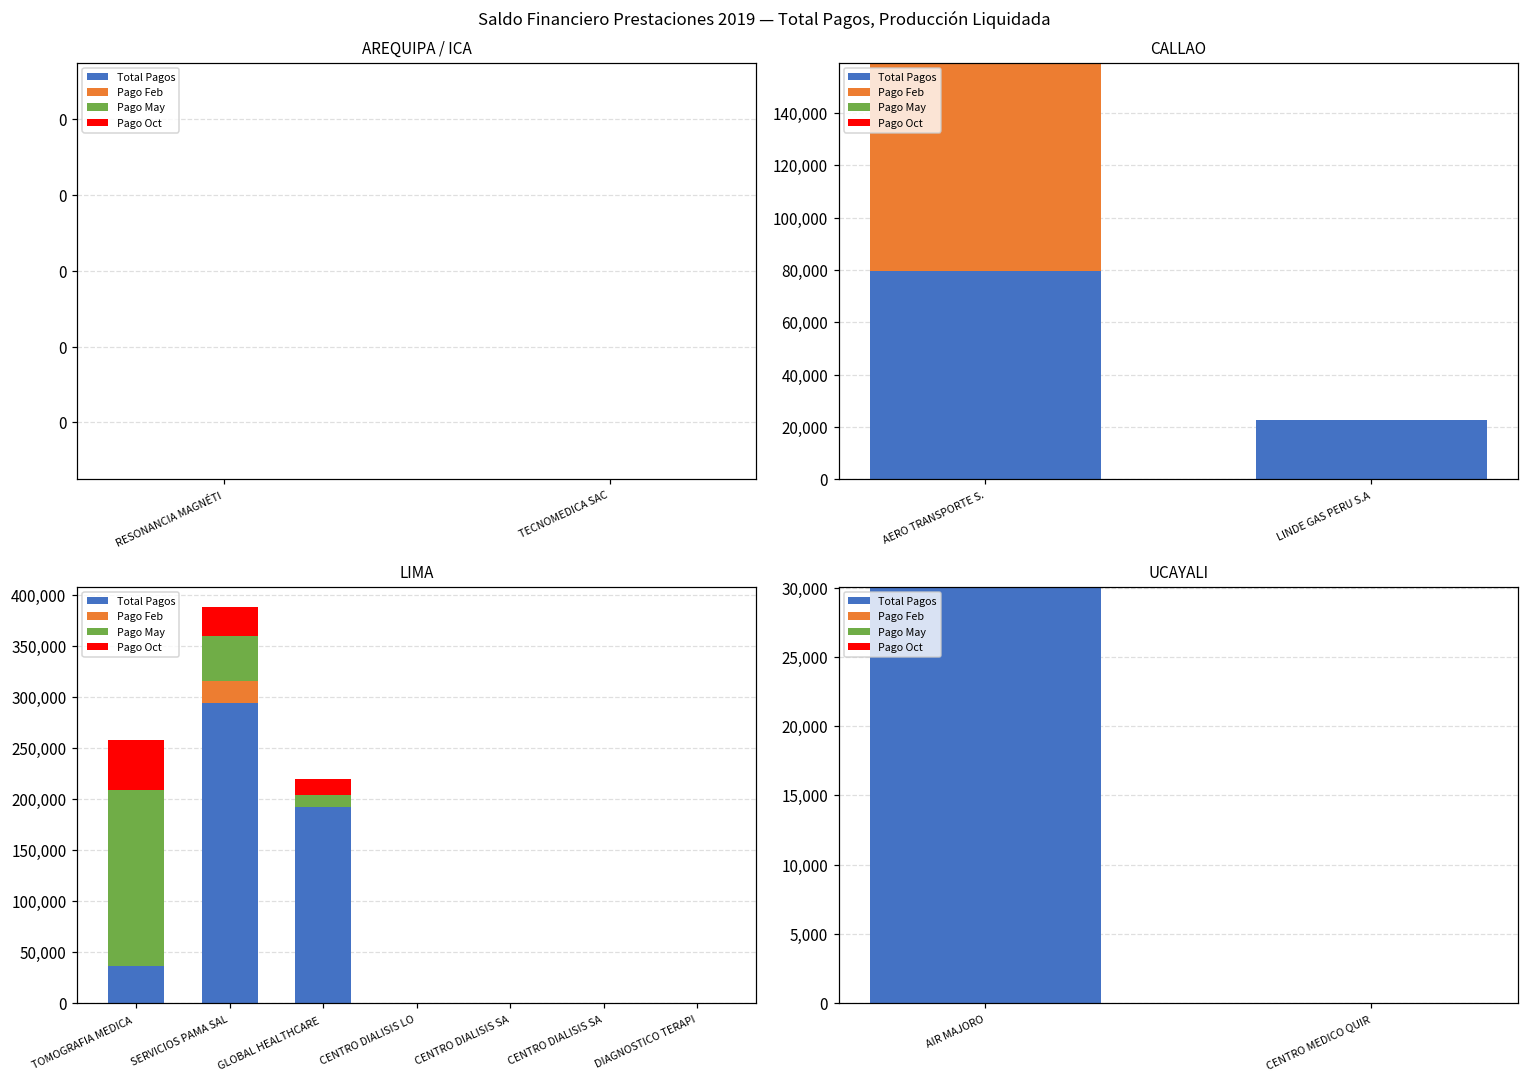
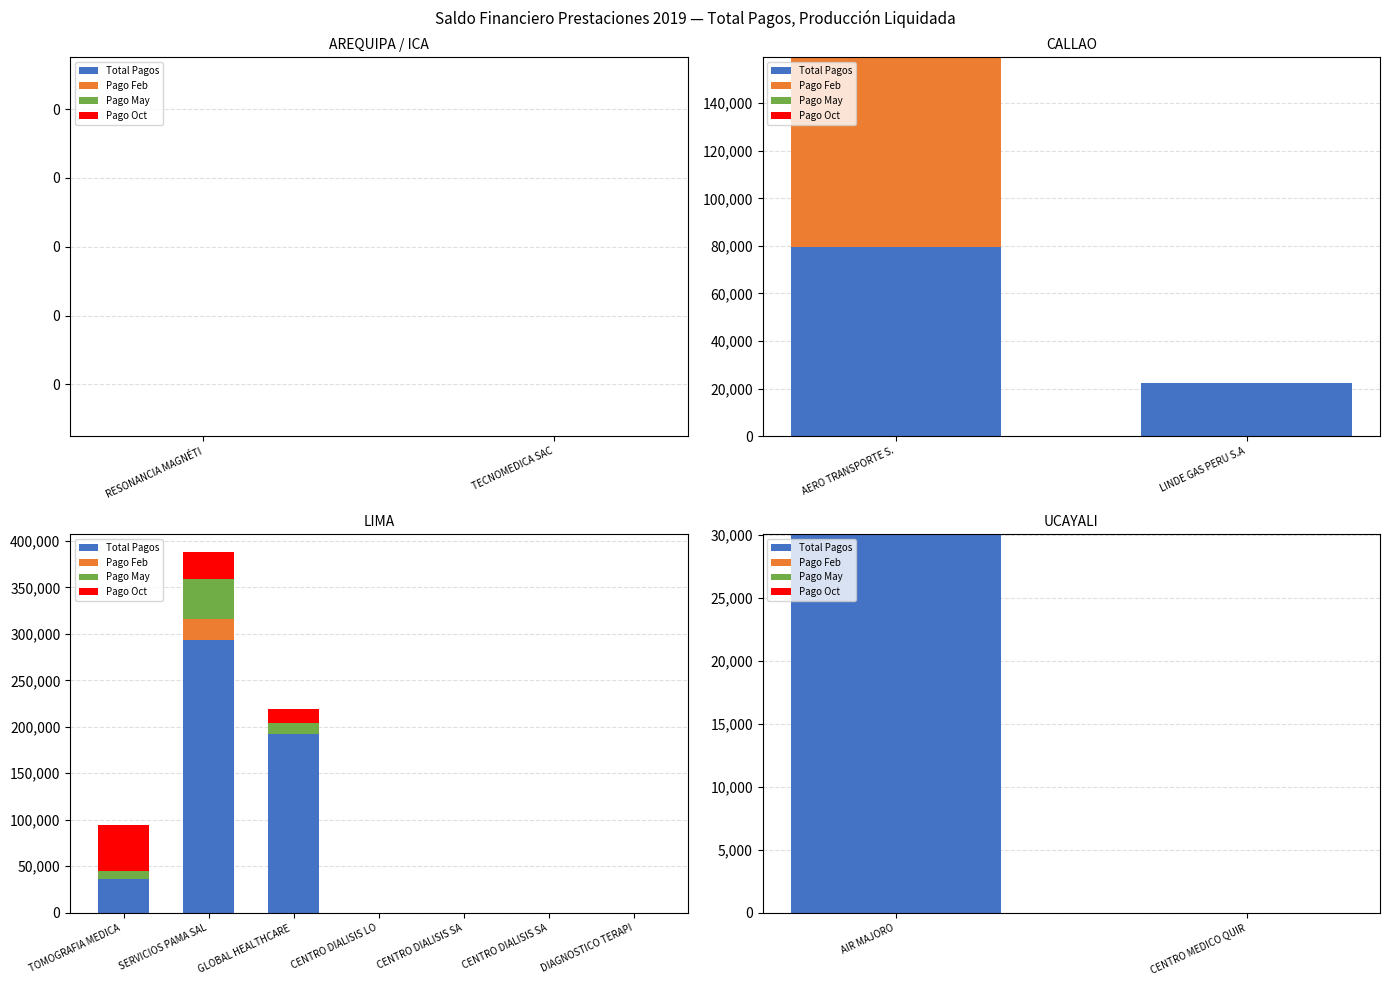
LIMA, Pago May, TOMOGRAFIA MEDICA: 170,000 -> 10,000
